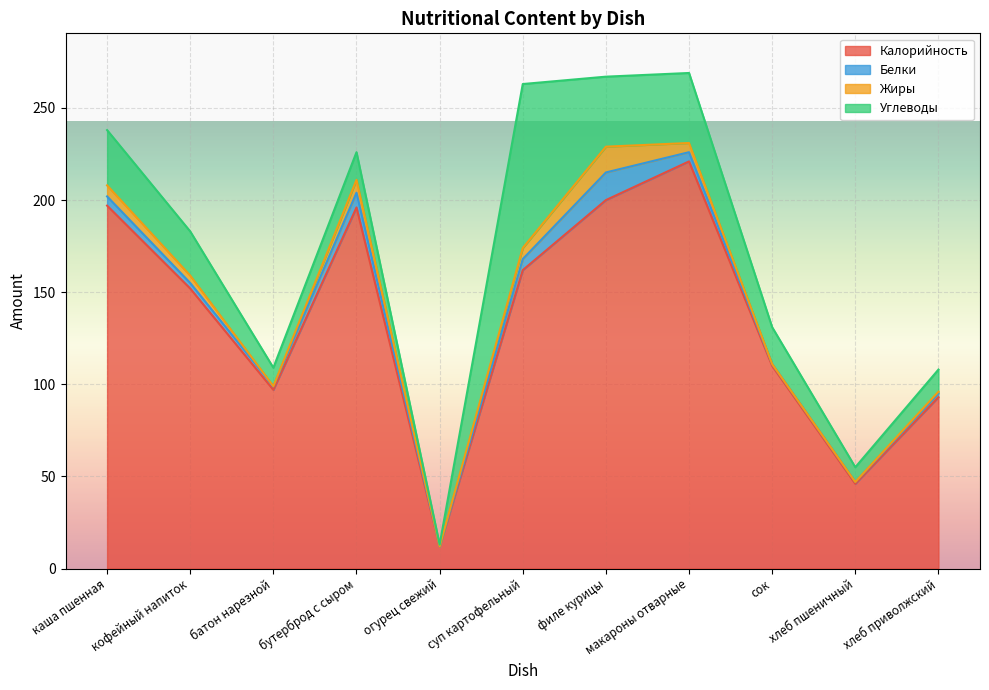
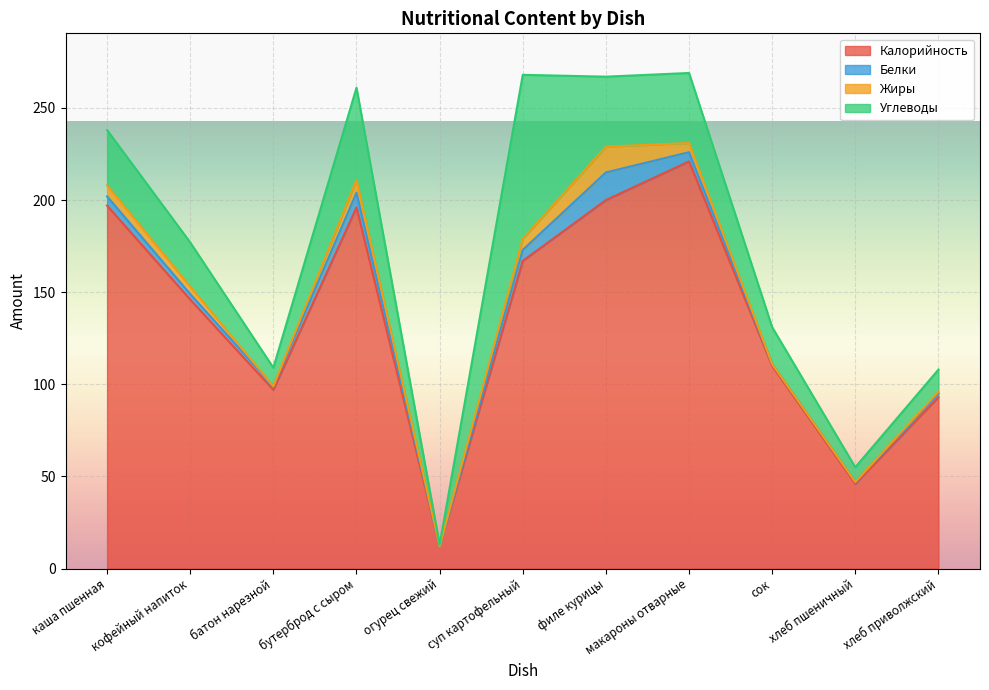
Калорийность, кофейный напиток: 152 -> 146
Углеводы, бутерброд с сыром: 15 -> 50
Калорийность, суп картофельный: 162 -> 167
